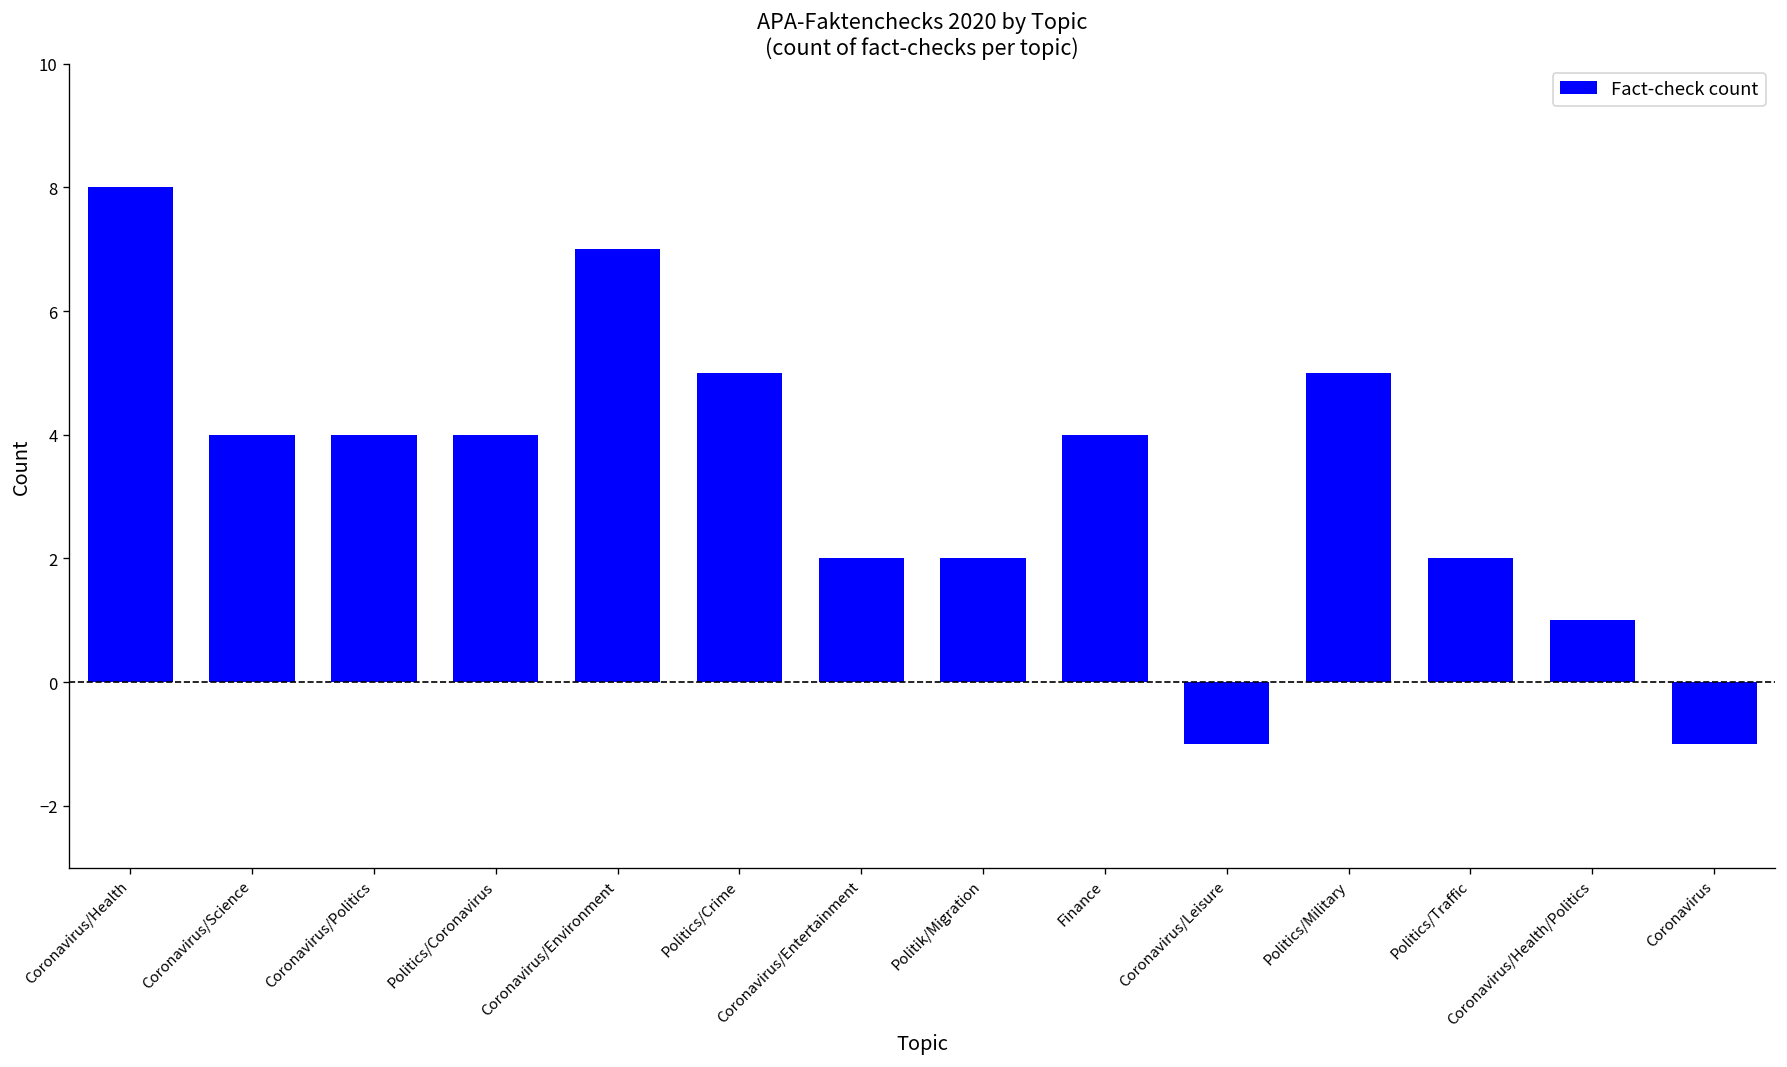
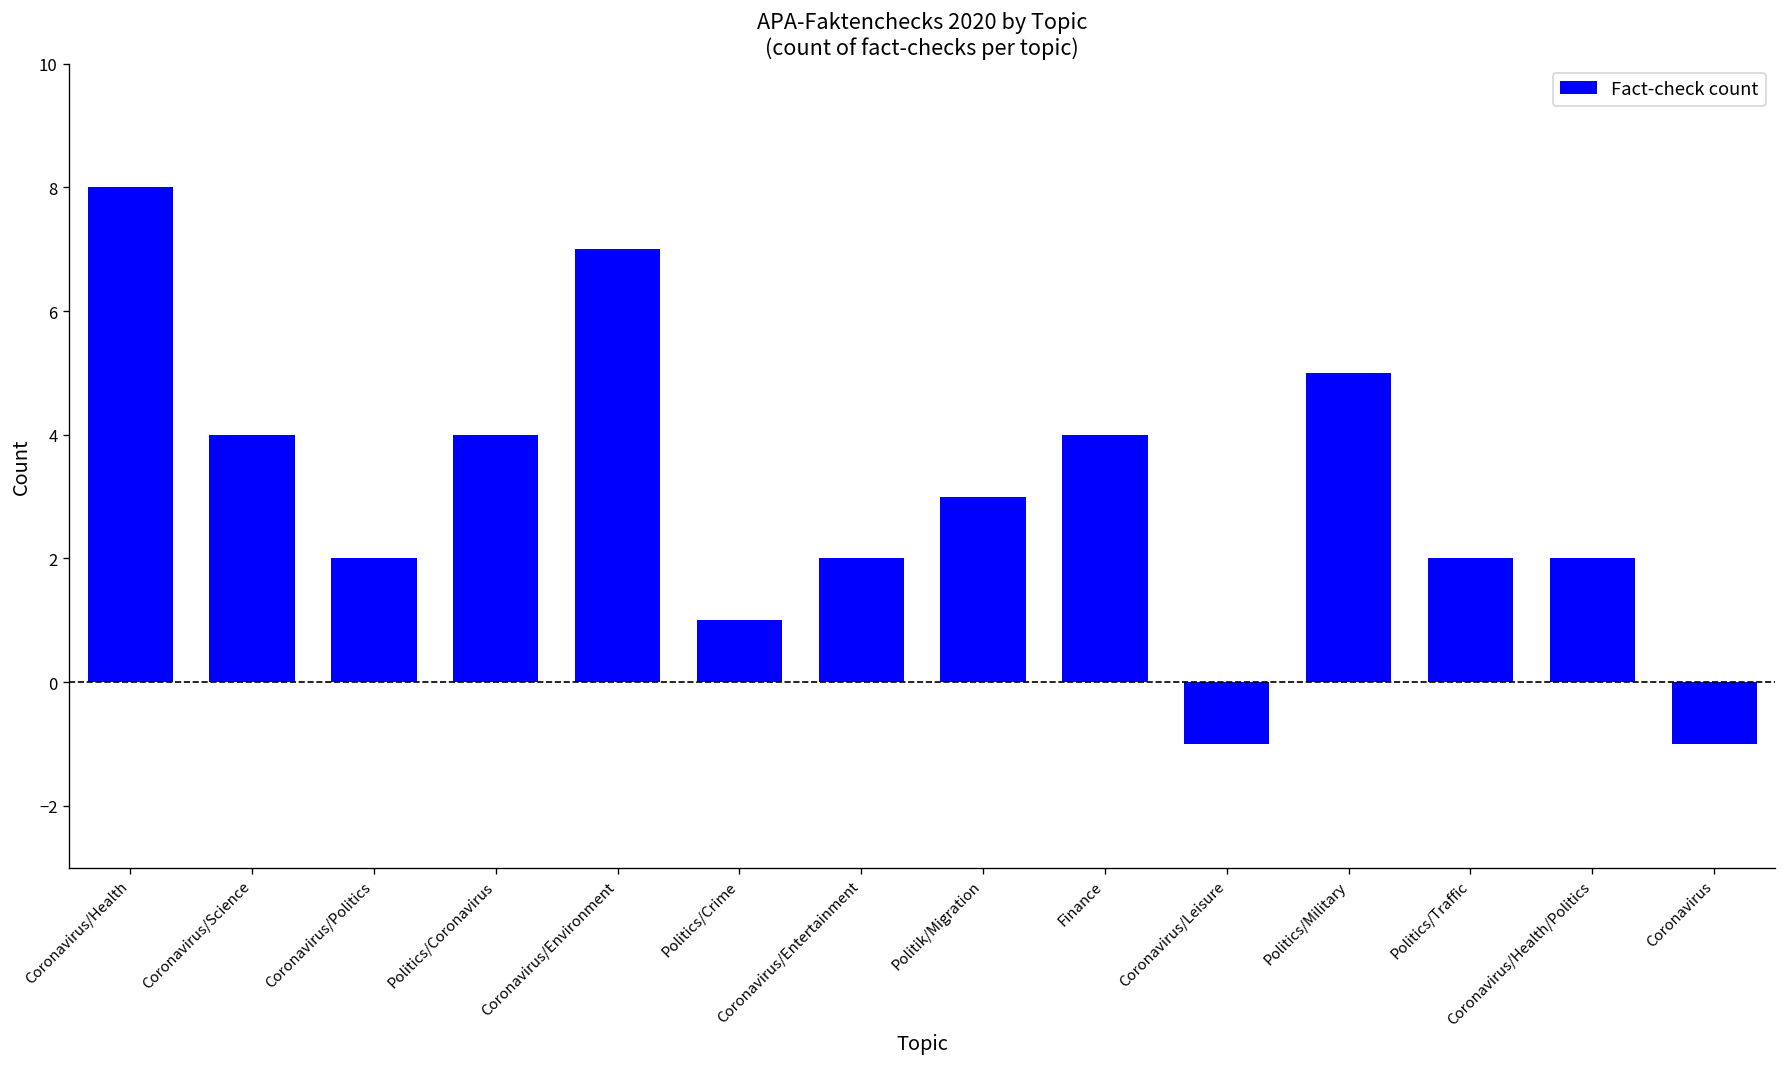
Coronavirus/Politics: 4 -> 2
Politics/Crime: 5 -> 1
Politik/Migration: 2 -> 3
Coronavirus/Health/Politics: 1 -> 2
